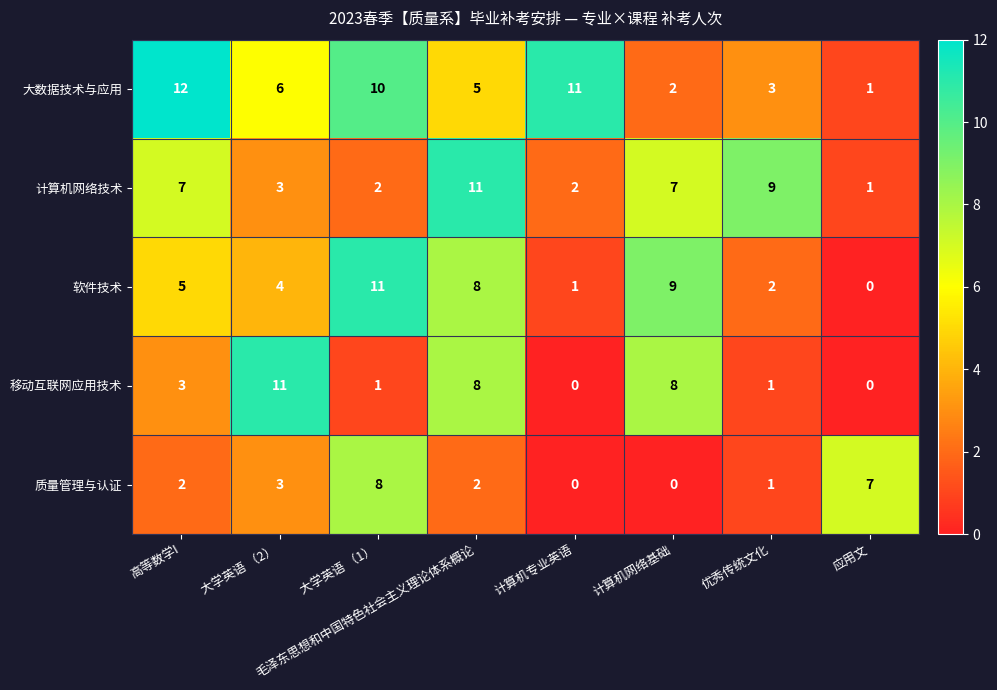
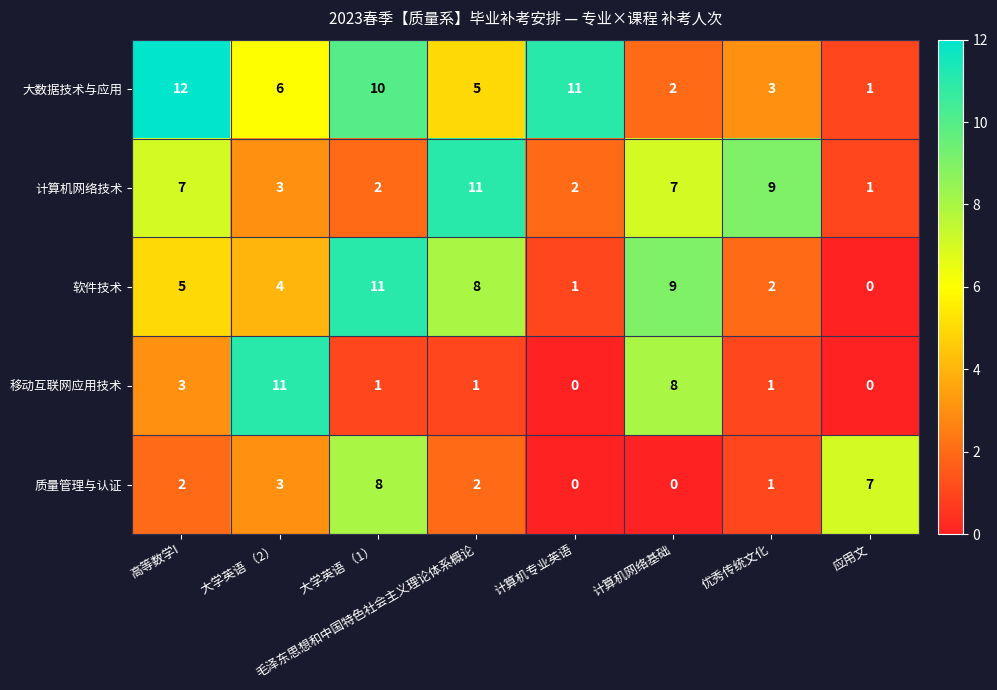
移动互联网应用技术, 毛泽东思想和中国特色社会主义理论体系概论: 8 -> 1
